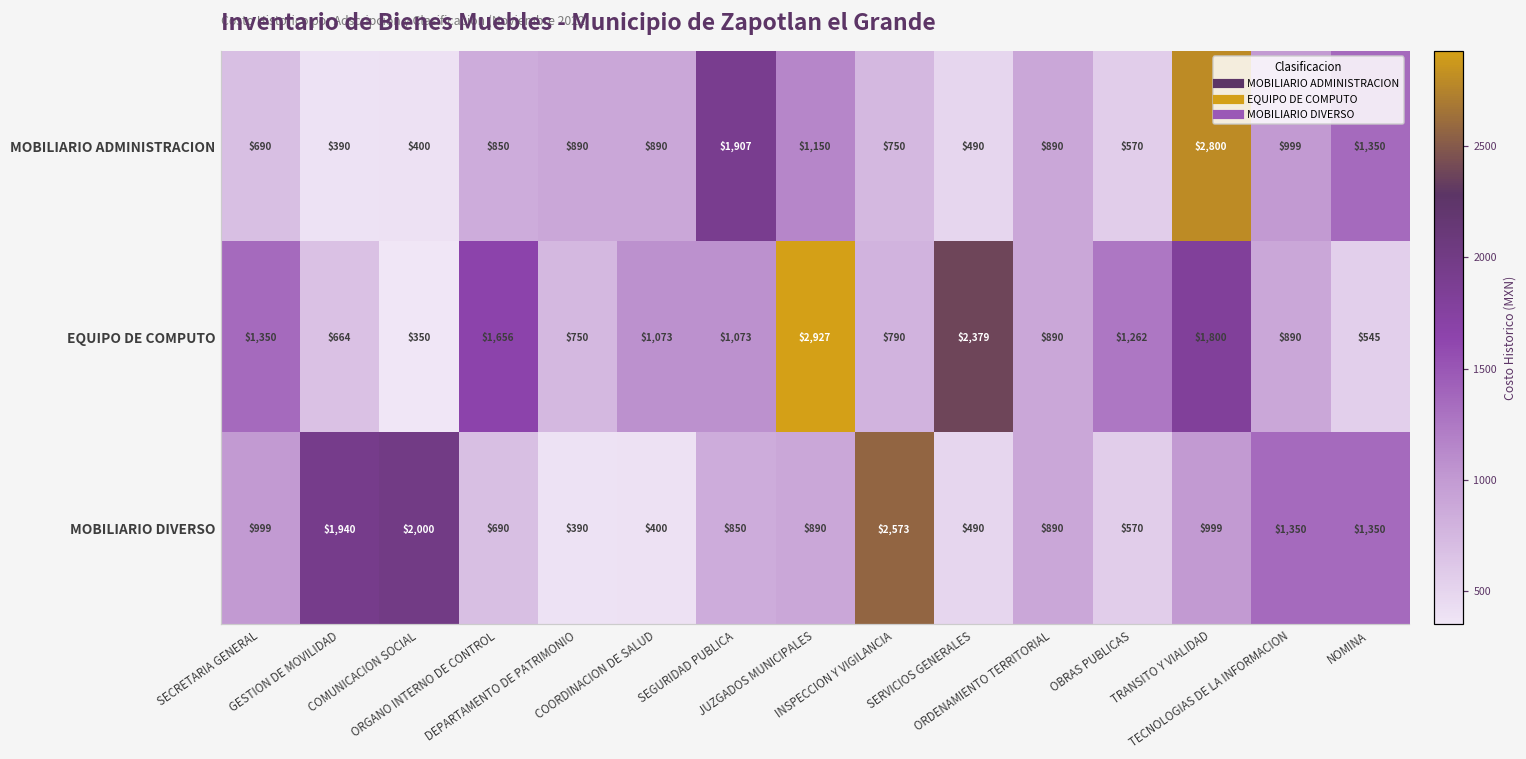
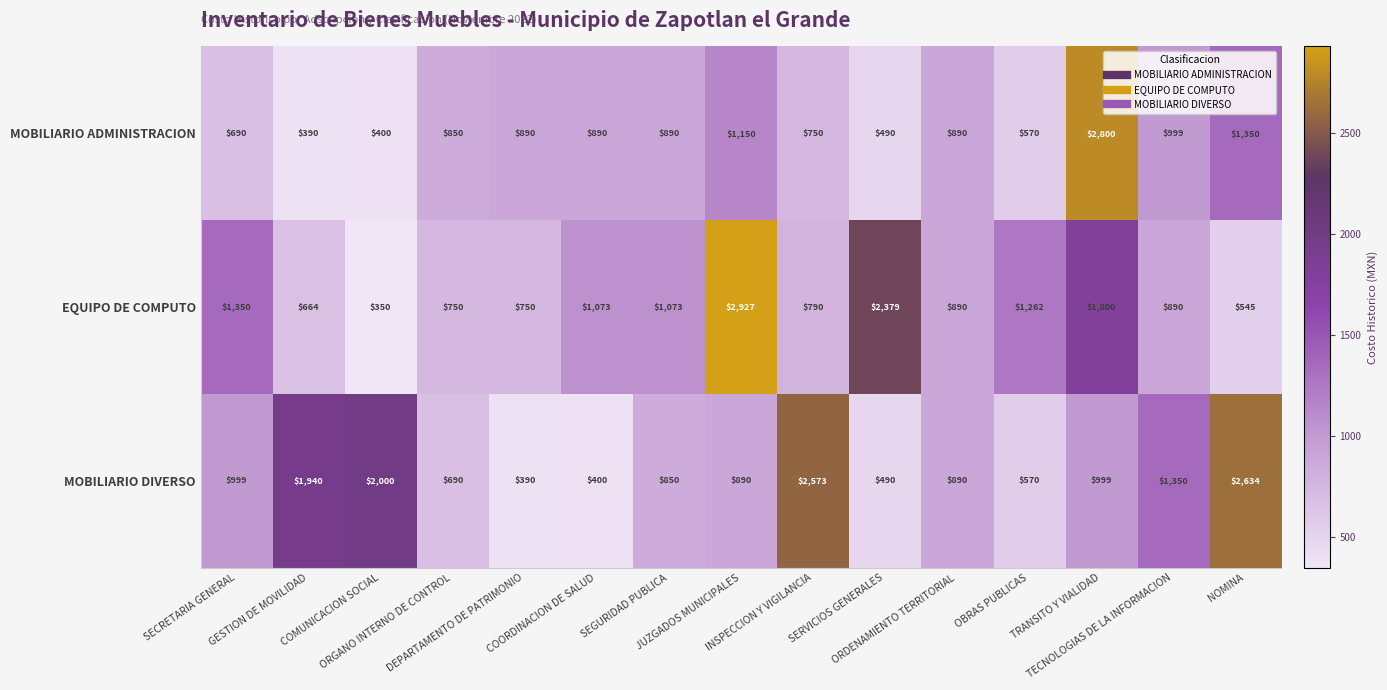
MOBILIARIO ADMINISTRACION, SEGURIDAD PUBLICA: $1,907 -> $890
EQUIPO DE COMPUTO, ORGANO INTERNO DE CONTROL: $1,656 -> $750
MOBILIARIO DIVERSO, NOMINA: $1,350 -> $2,634
